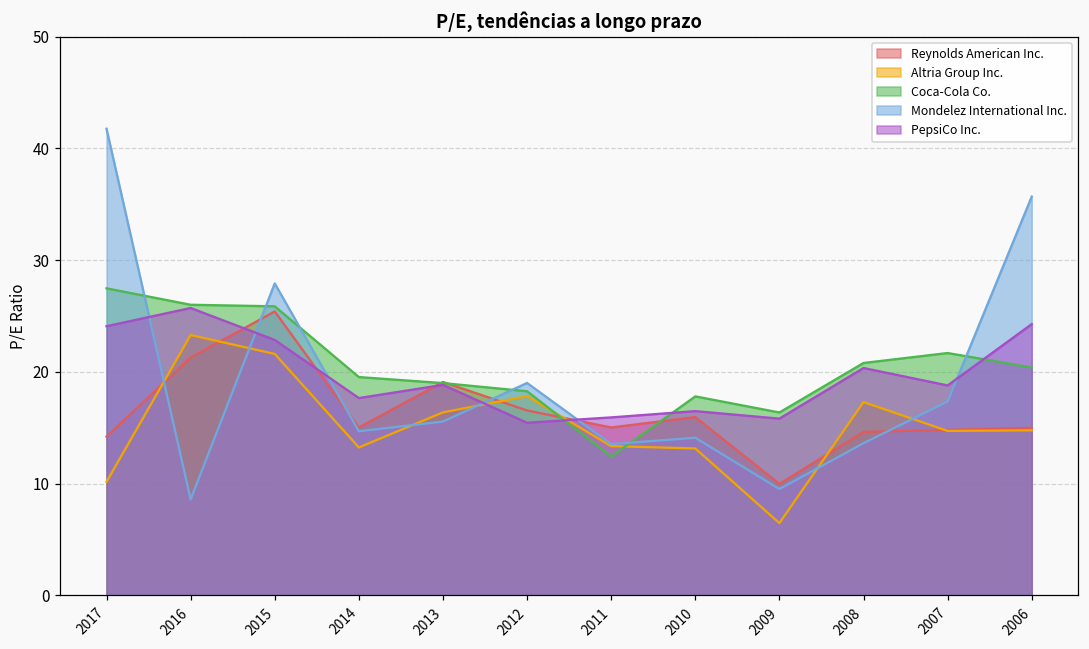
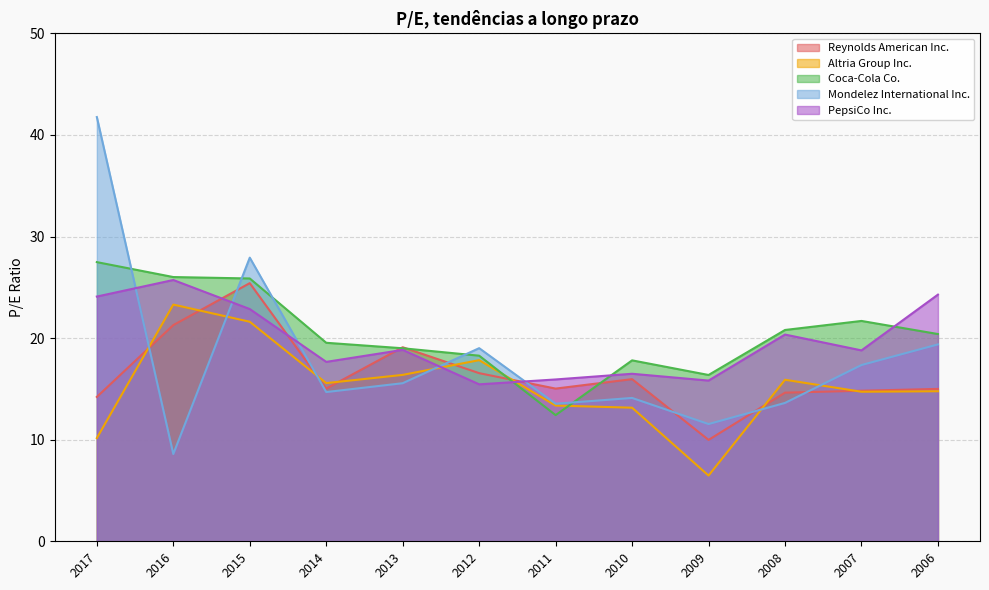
Altria Group Inc., 2014: 13.2 -> 15.6
Mondelez International Inc., 2009: 9.5 -> 11.5
Altria Group Inc., 2008: 17.3 -> 15.9
Mondelez International Inc., 2006: 35.7 -> 19.4
